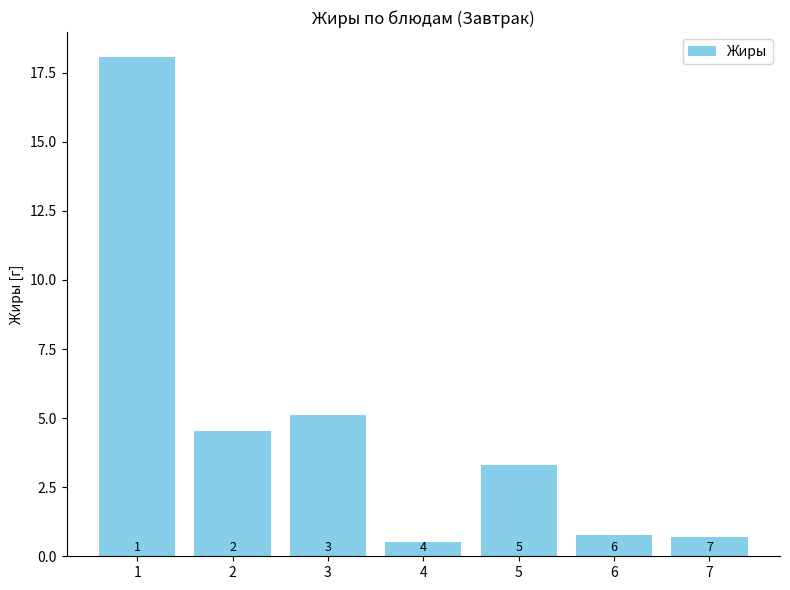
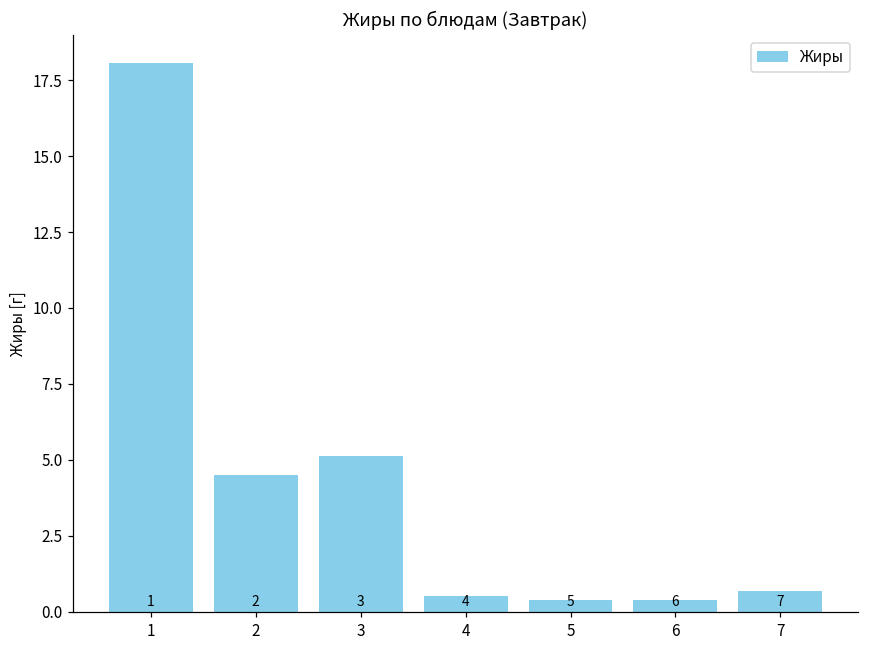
5: 3.3 -> 0.4
6: 0.8 -> 0.4
